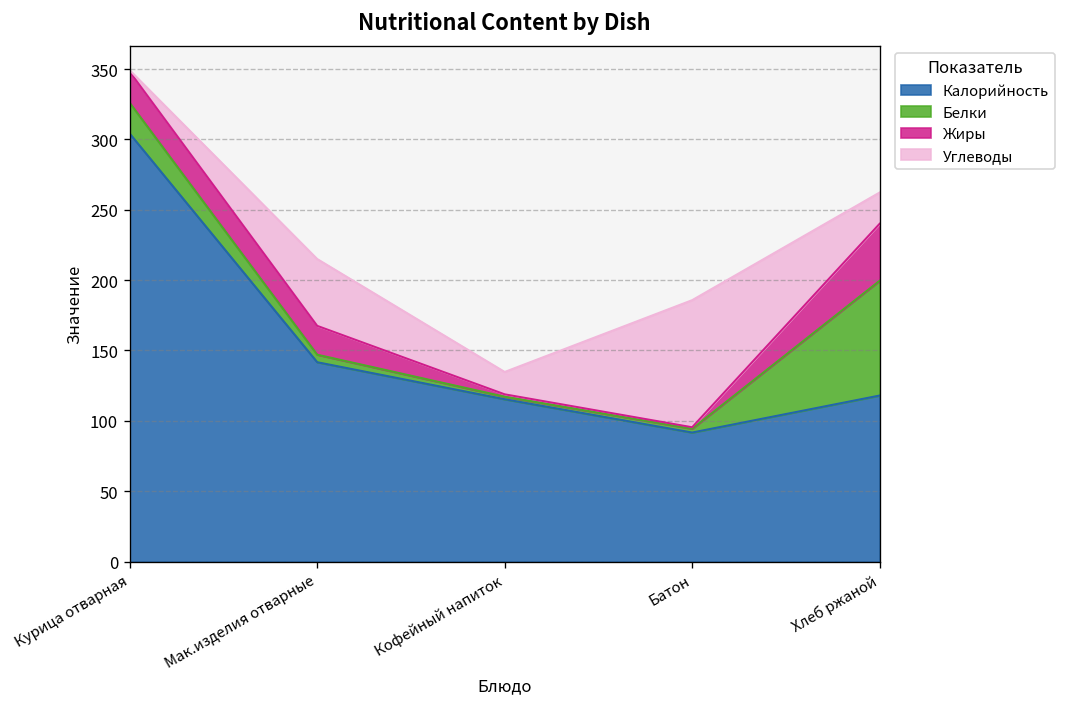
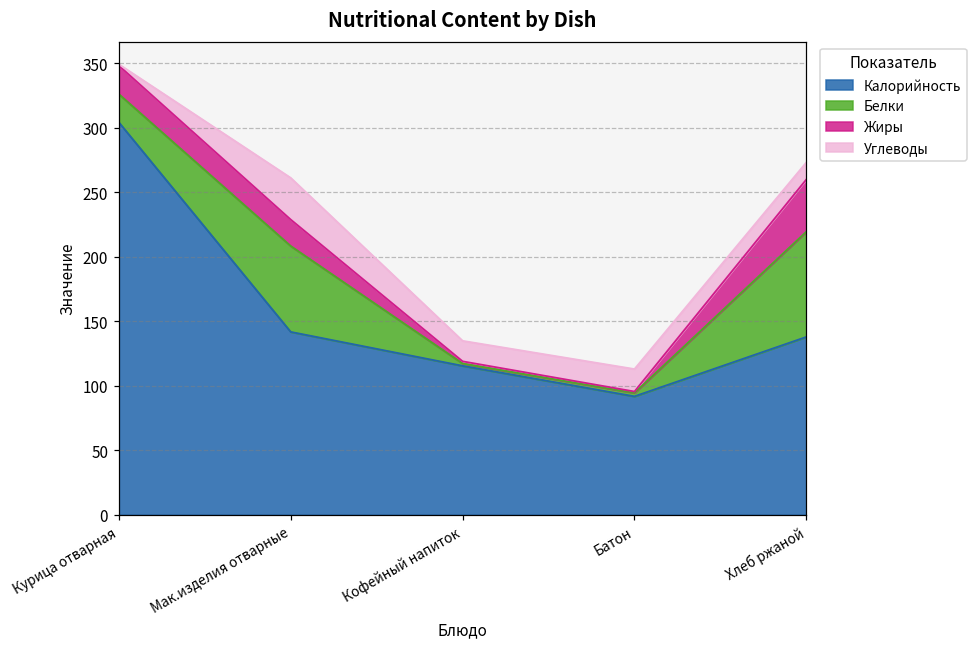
Белки, Мак.изделия отварные: 5 -> 67
Углеводы, Мак.изделия отварные: 47 -> 32
Углеводы, Батон: 90 -> 17
Калорийность, Хлеб ржаной: 118 -> 138
Углеводы, Хлеб ржаной: 22 -> 13
